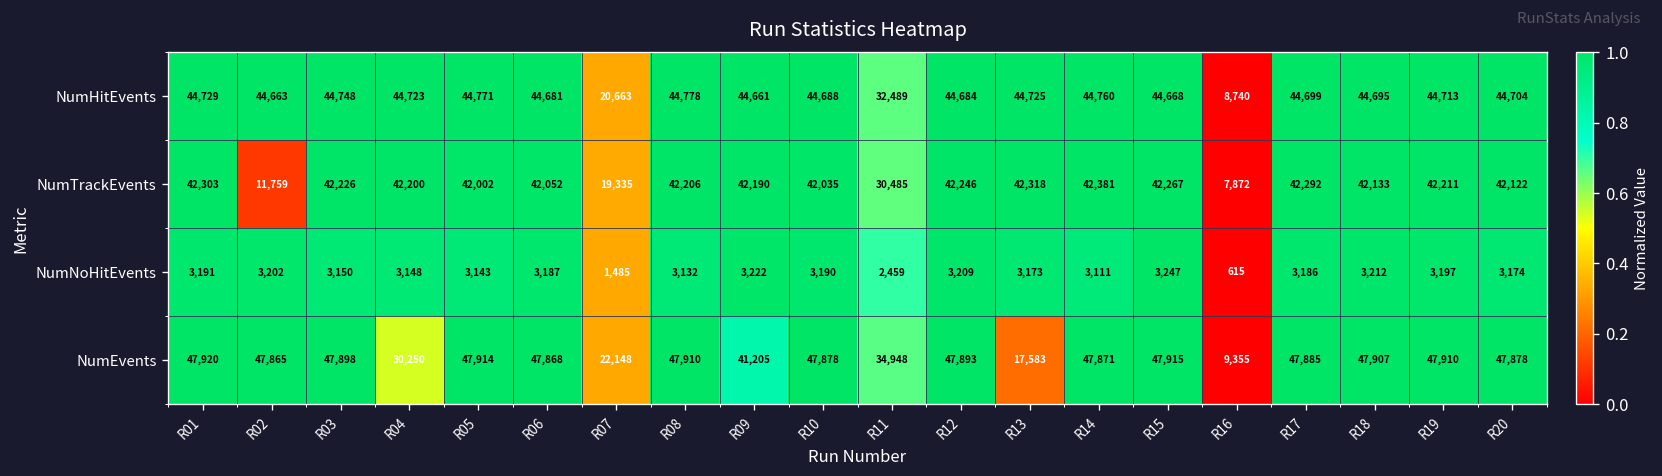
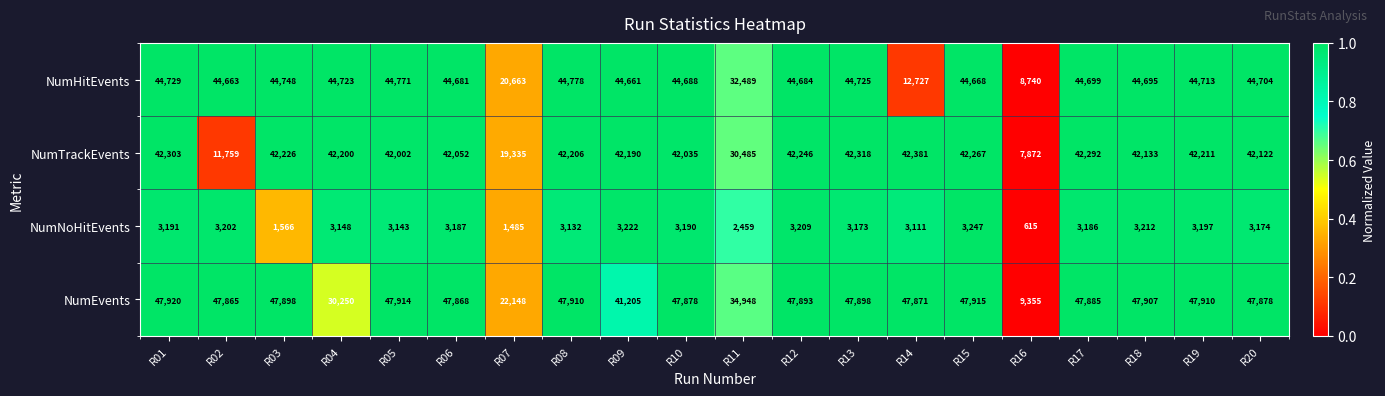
NumHitEvents, R14: 44,760 -> 12,727
NumNoHitEvents, R03: 3,150 -> 1,566
NumEvents, R13: 17,583 -> 47,898
